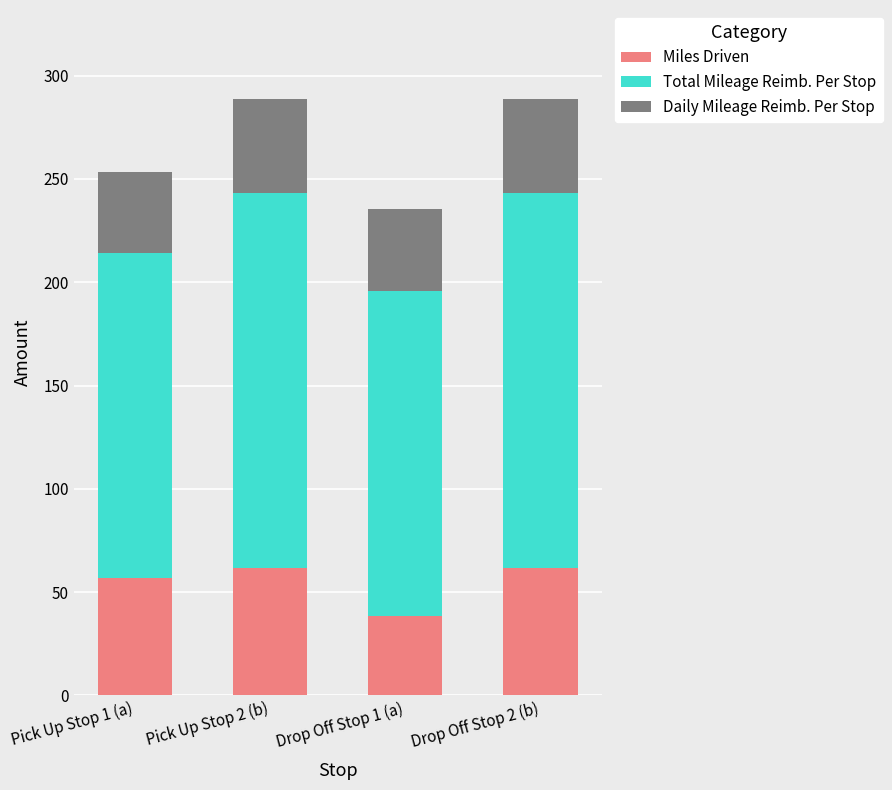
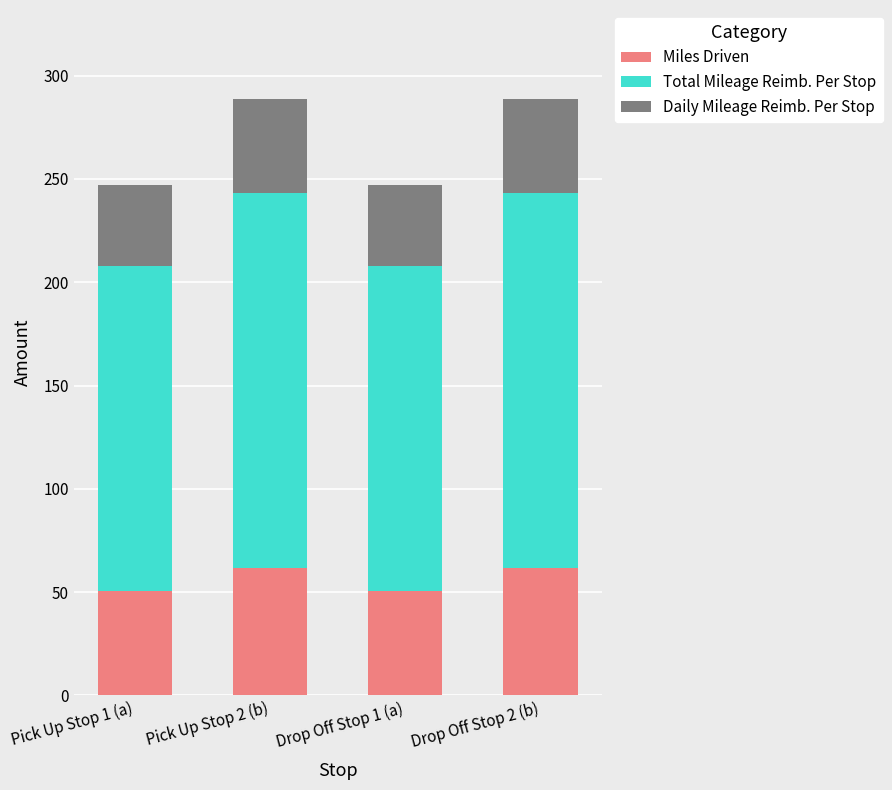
Miles Driven, Pick Up Stop 1 (a): 57 -> 51
Miles Driven, Drop Off Stop 1 (a): 39 -> 51
